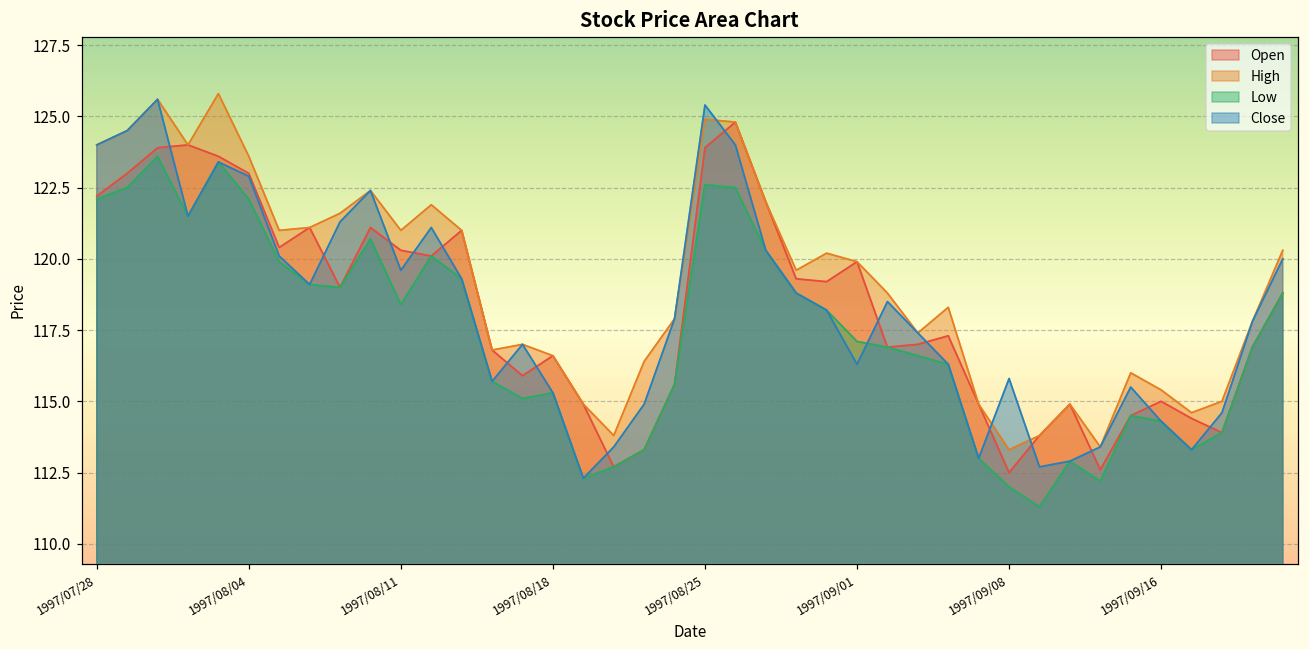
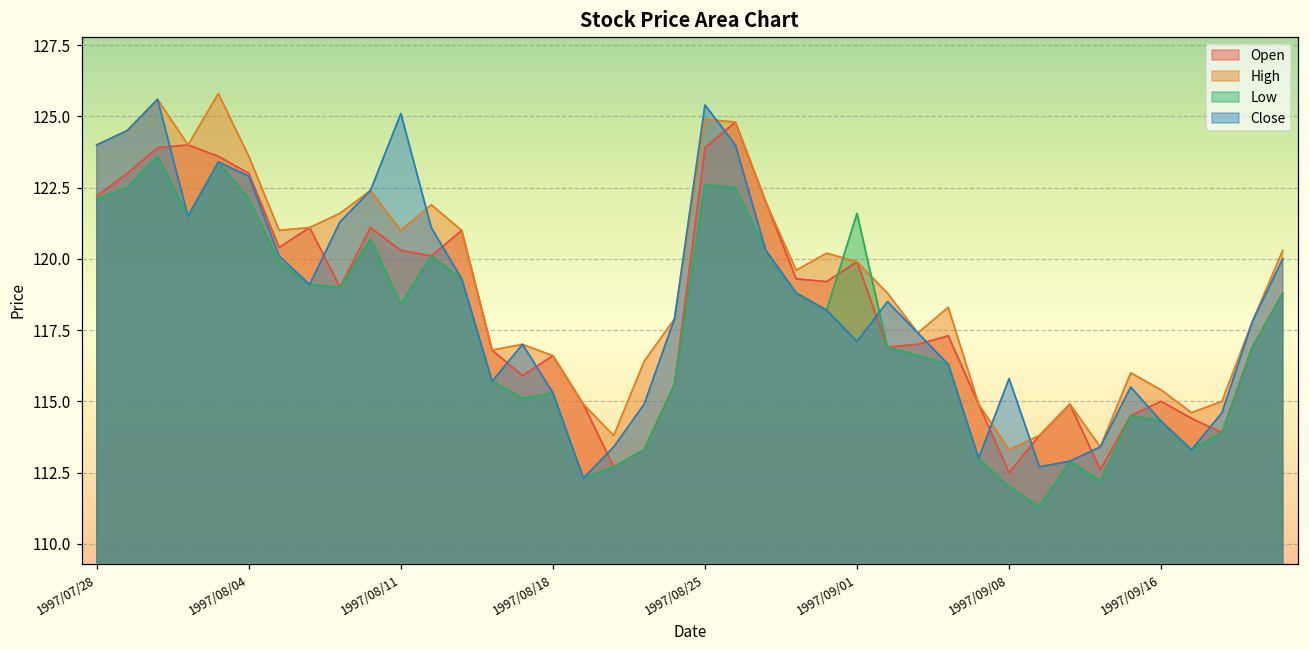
Close, 1997/08/11: 119.6 -> 125.1
Low, 1997/09/01: 117.1 -> 121.6
Close, 1997/09/01: 116.3 -> 117.1
